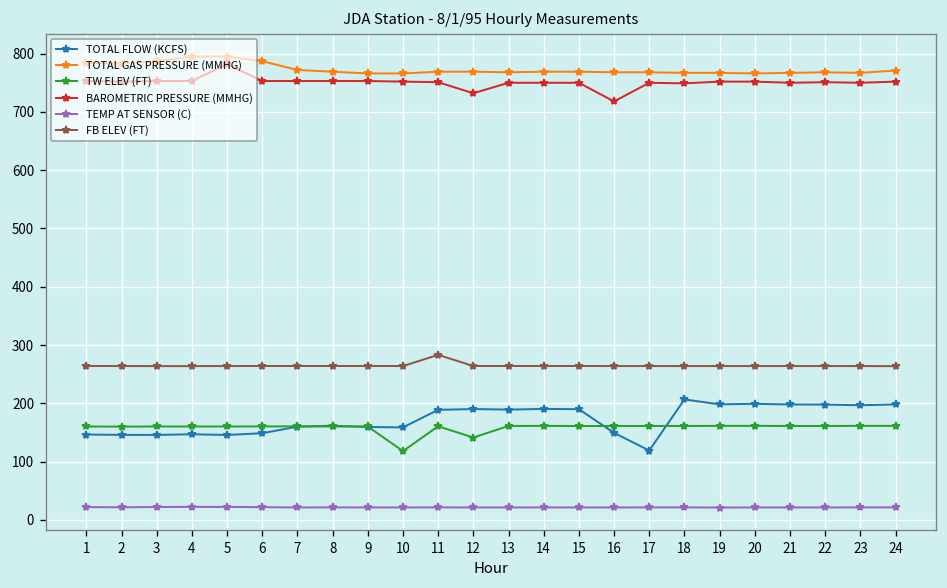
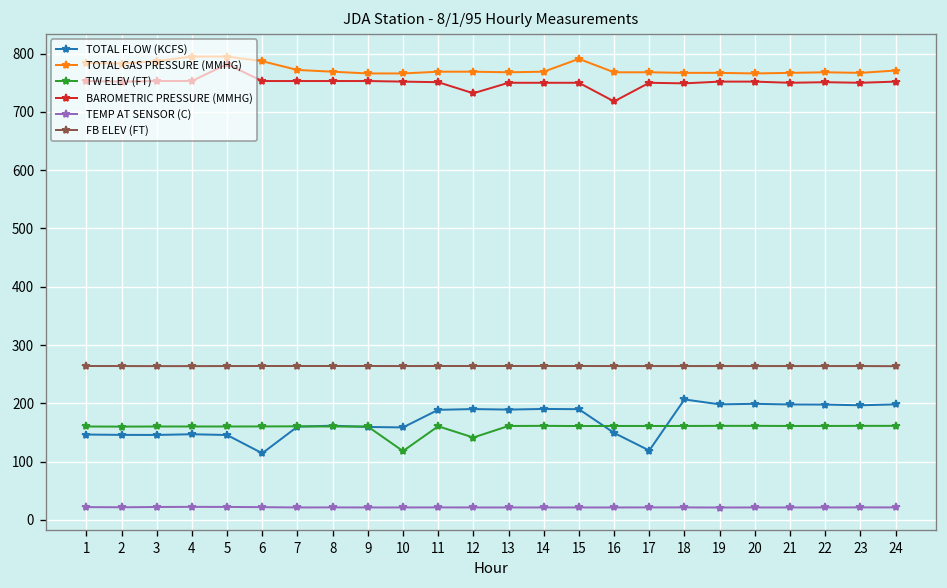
TOTAL FLOW (KCFS), 6: 150 -> 110
FB ELEV (FT), 11: 280 -> 260
TOTAL GAS PRESSURE (MMHG), 15: 770 -> 790
